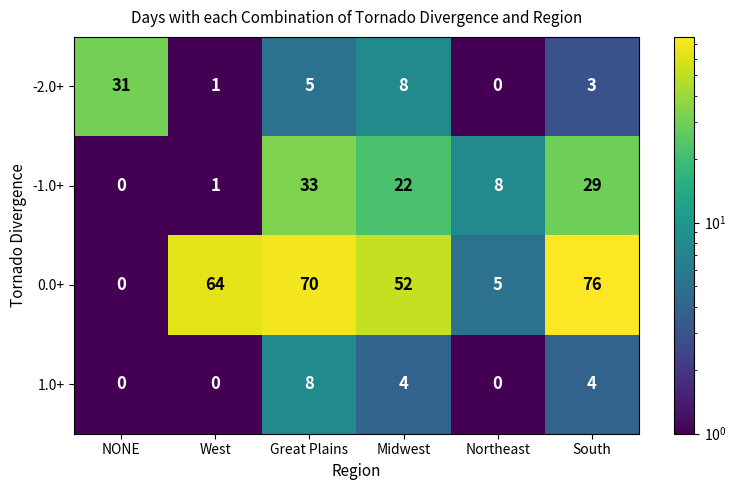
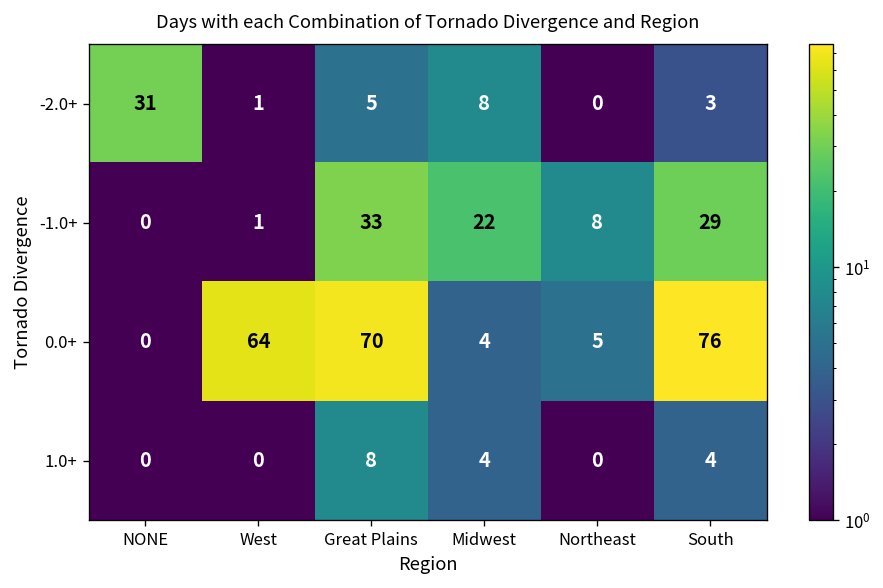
0.0+, Midwest: 52 -> 4
